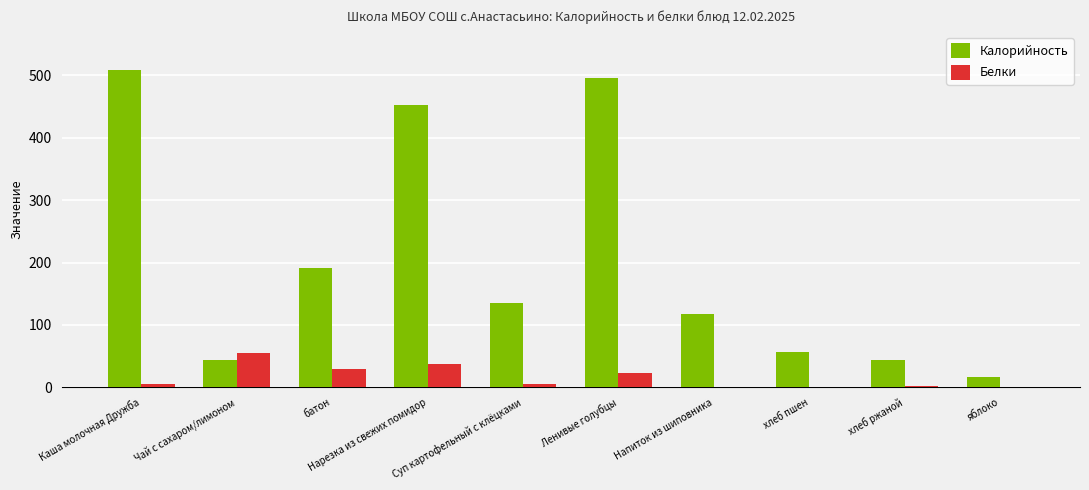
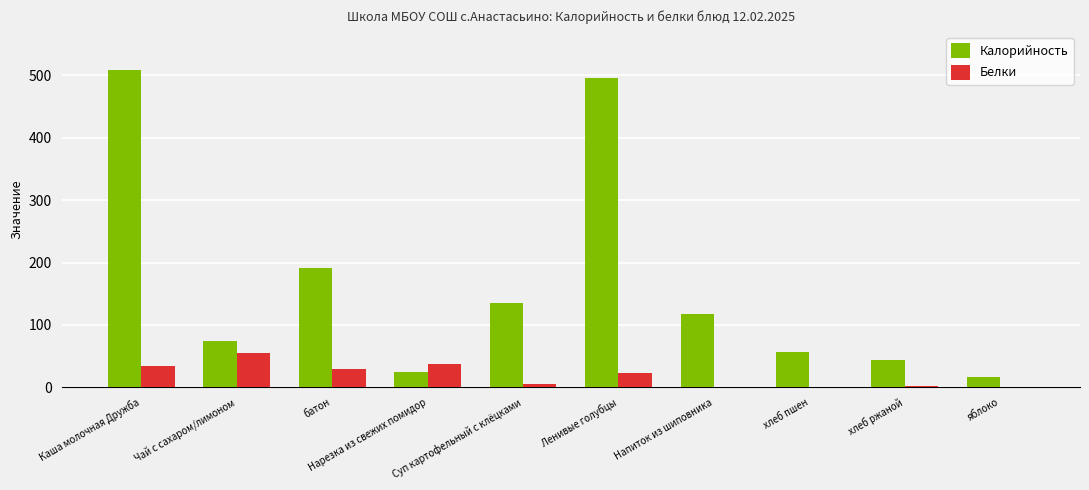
Белки, Каша молочная Дружба: 10 -> 30
Калорийность, Чай с сахаром/лимоном: 40 -> 80
Калорийность, Нарезка из свежих помидор: 450 -> 20
